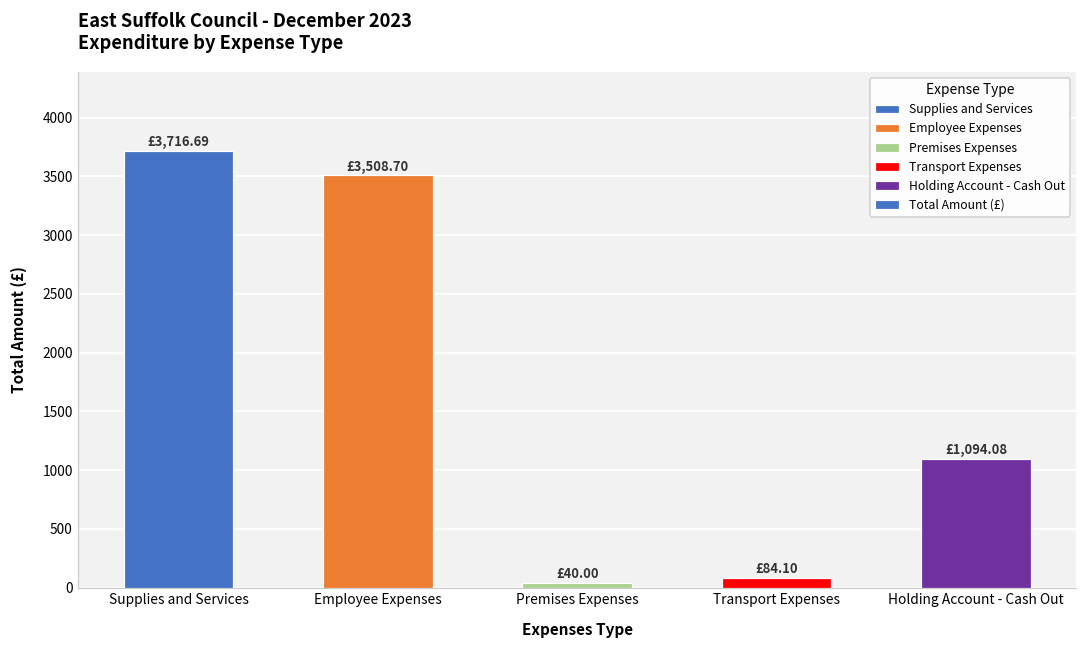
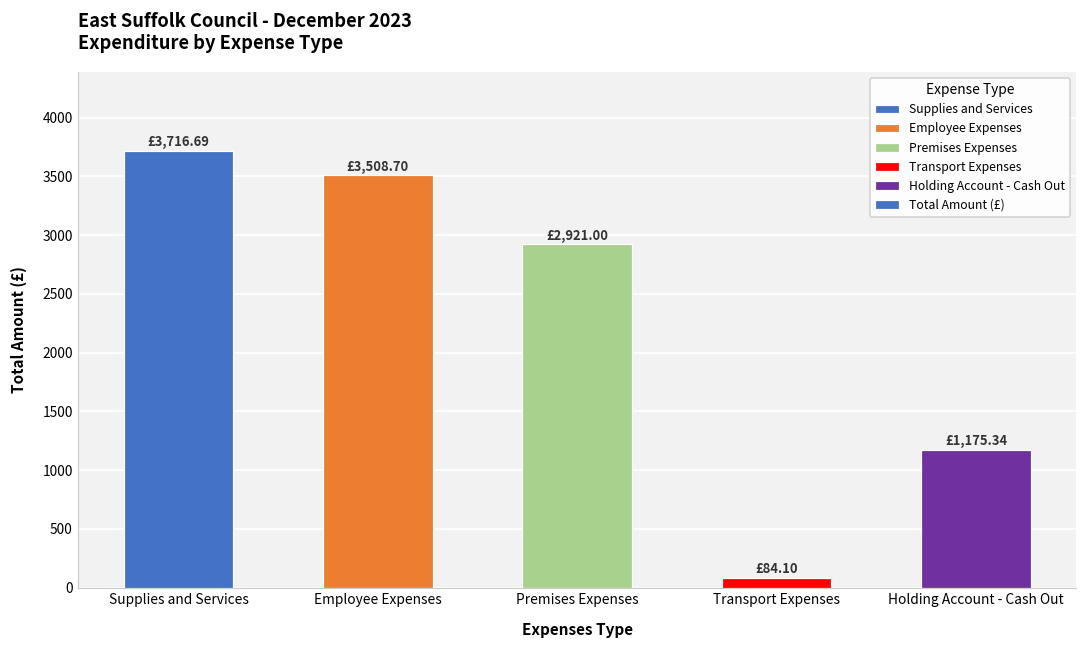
Premises Expenses: £40.00 -> £2,921.00
Holding Account - Cash Out: £1,094.08 -> £1,175.34
